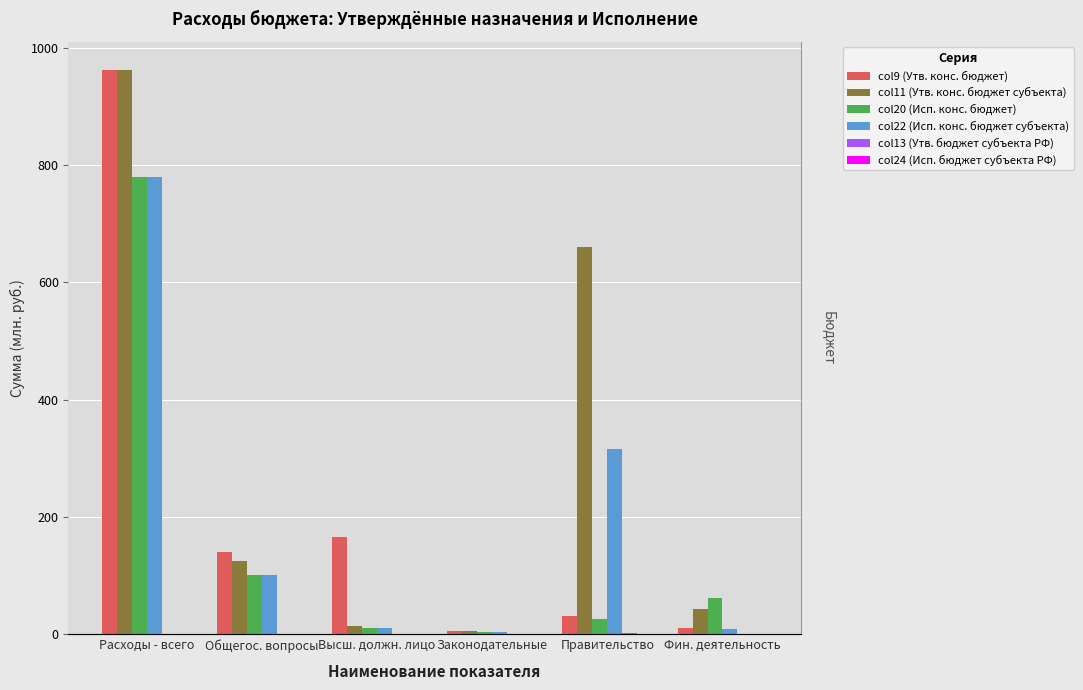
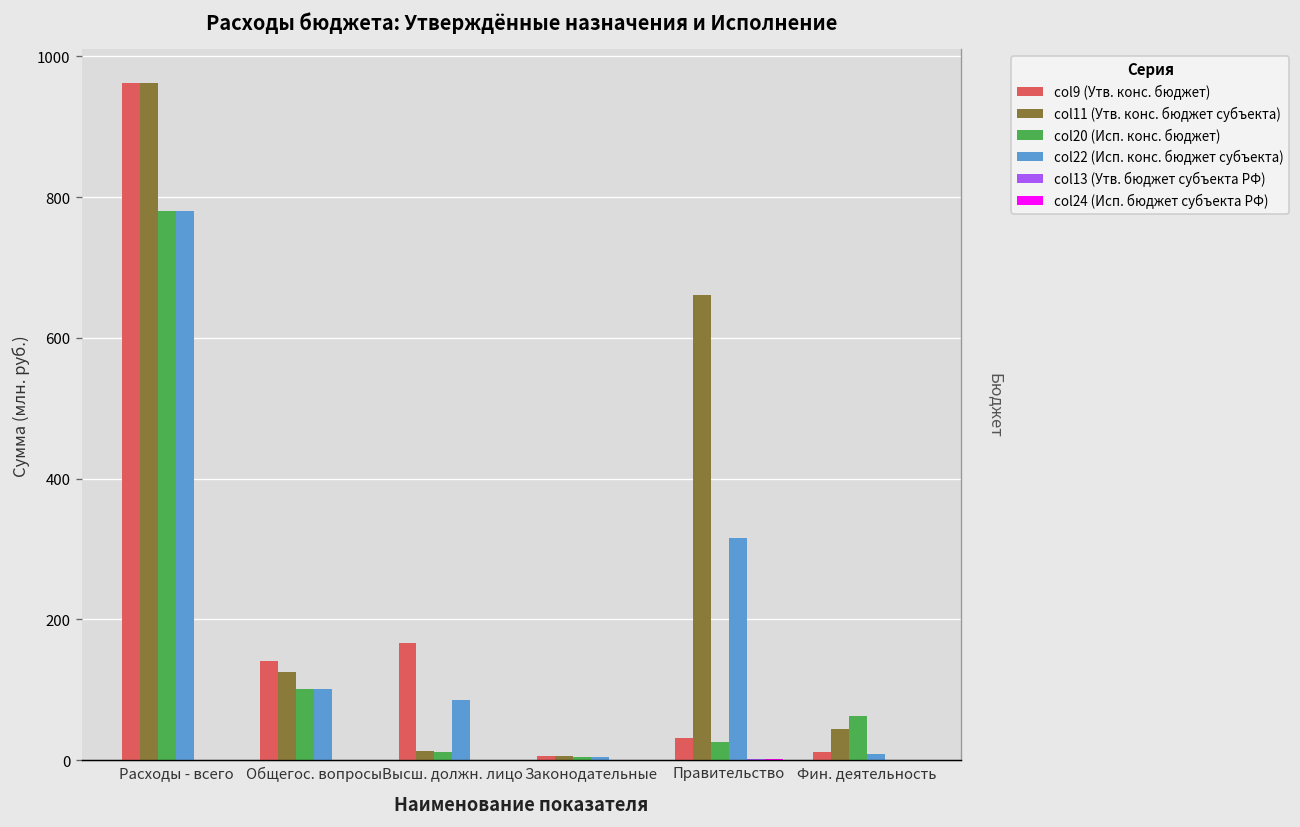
col22 (Исп. конс. бюджет субъекта), Высш. должн. лицо: 10 -> 90
